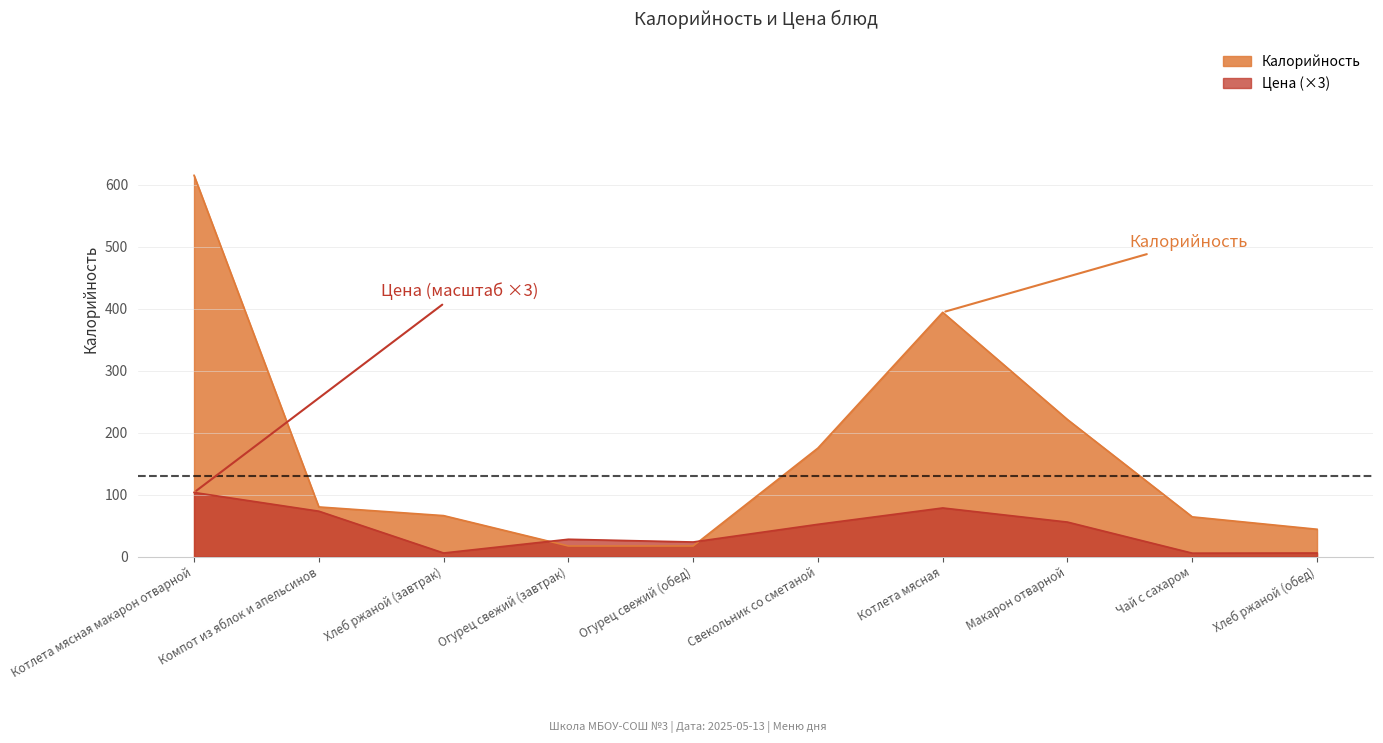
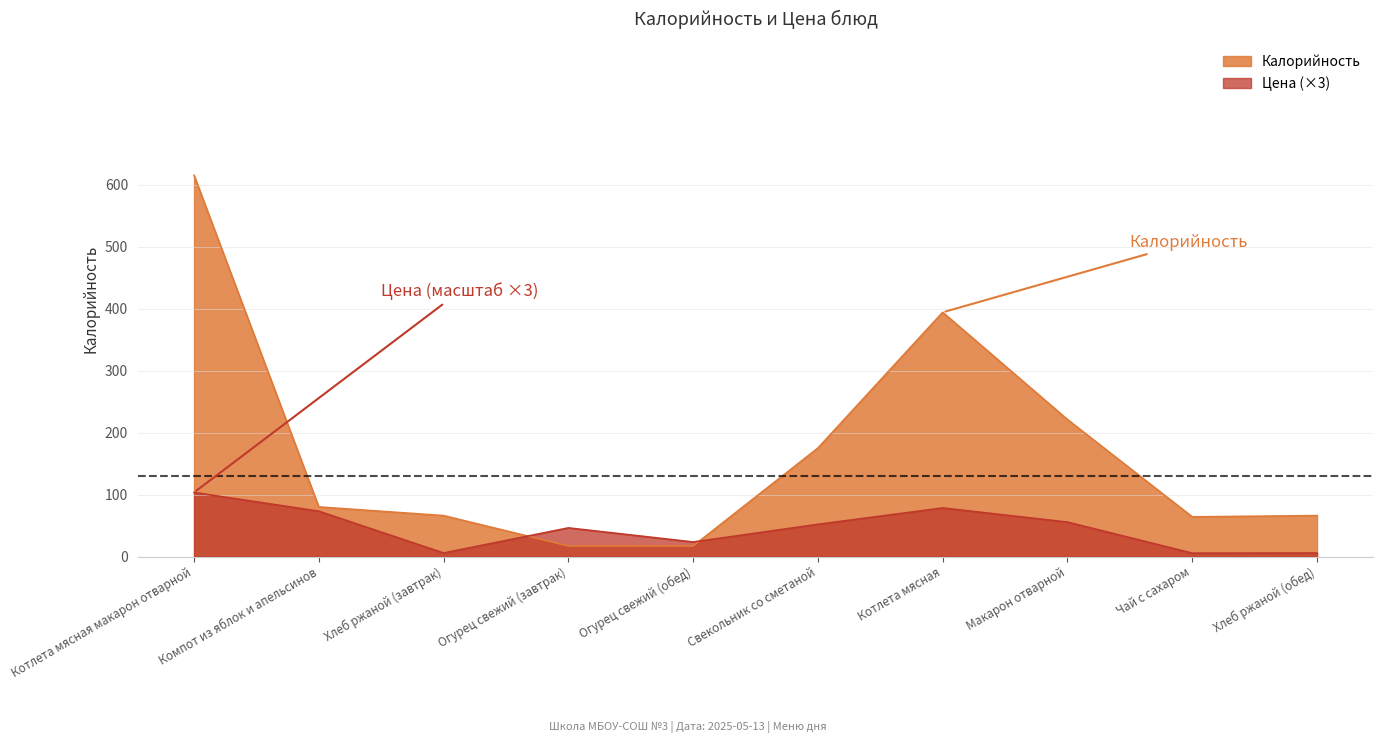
Цена (×3), Огурец свежий (завтрак): 30 -> 50
Калорийность, Хлеб ржаной (обед): 40 -> 70
